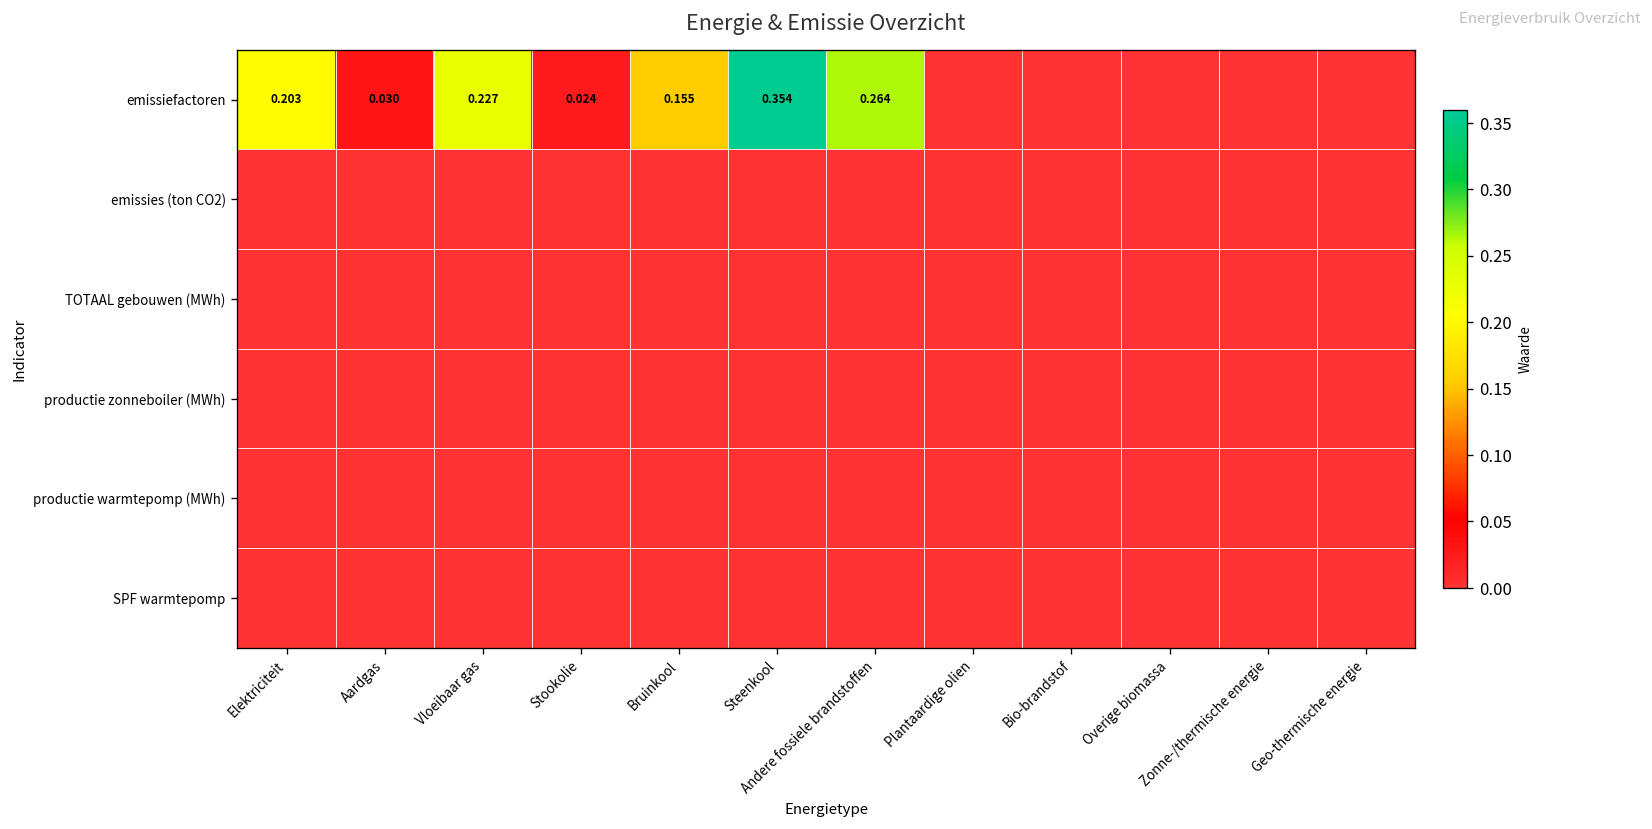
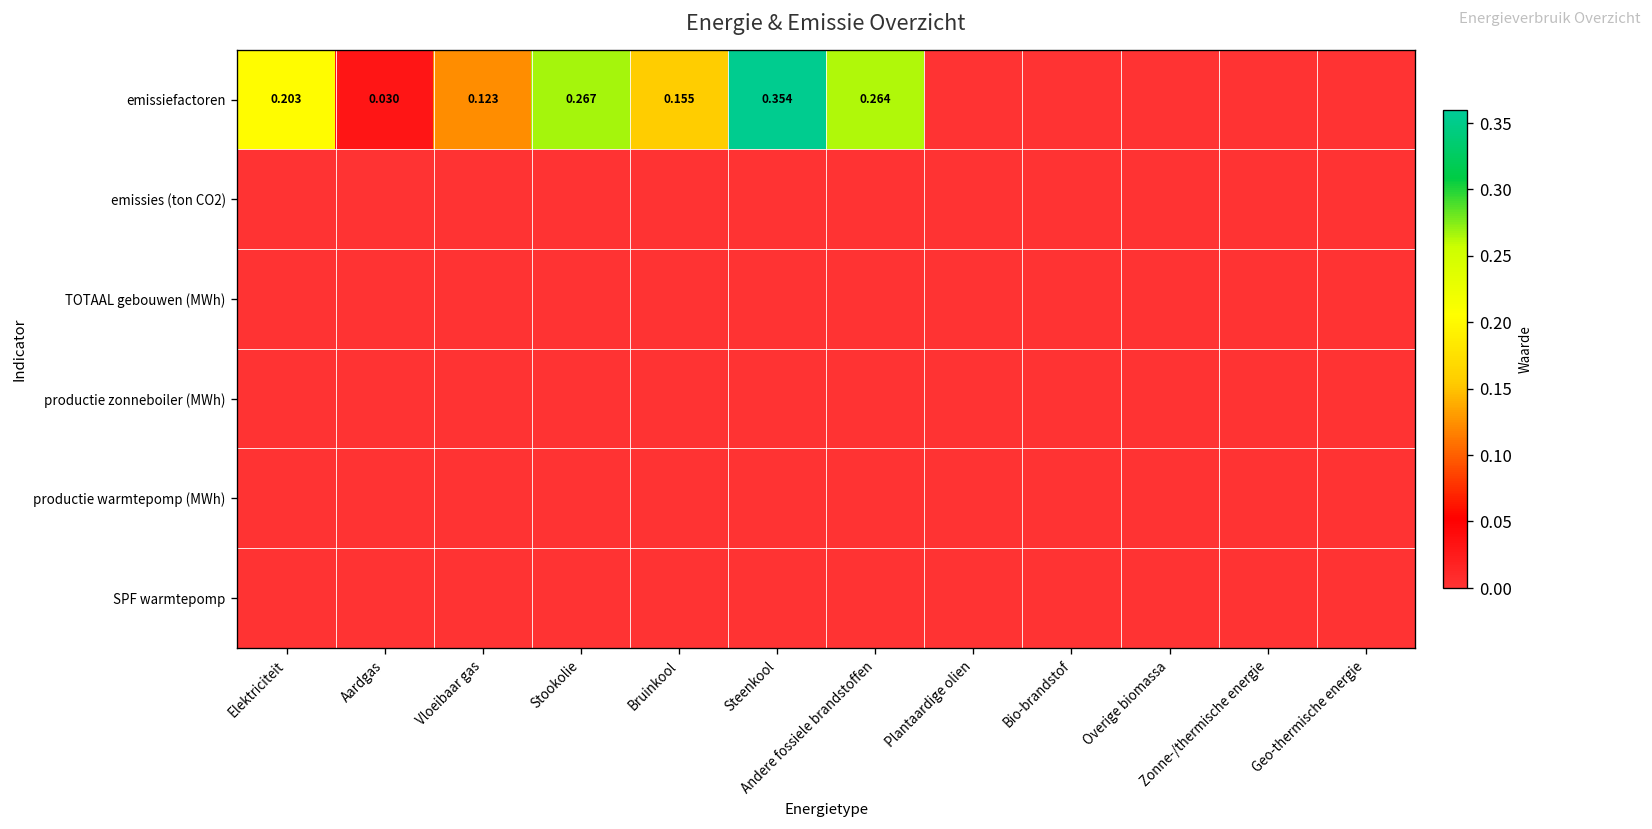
emissiefactoren, Vloeibaar gas: 0.227 -> 0.123
emissiefactoren, Stookolie: 0.024 -> 0.267
